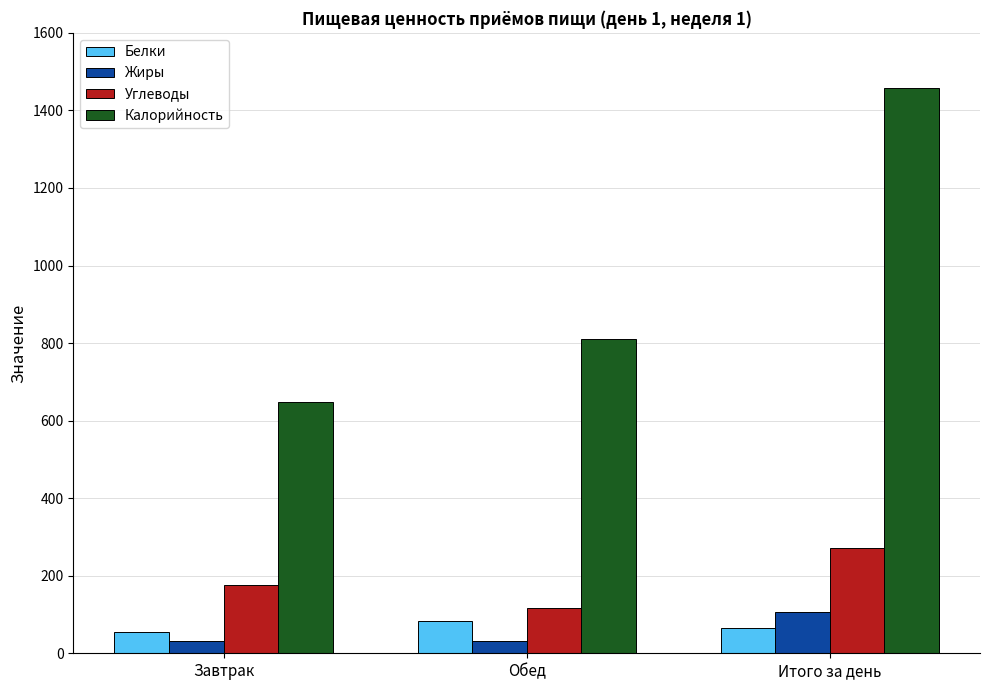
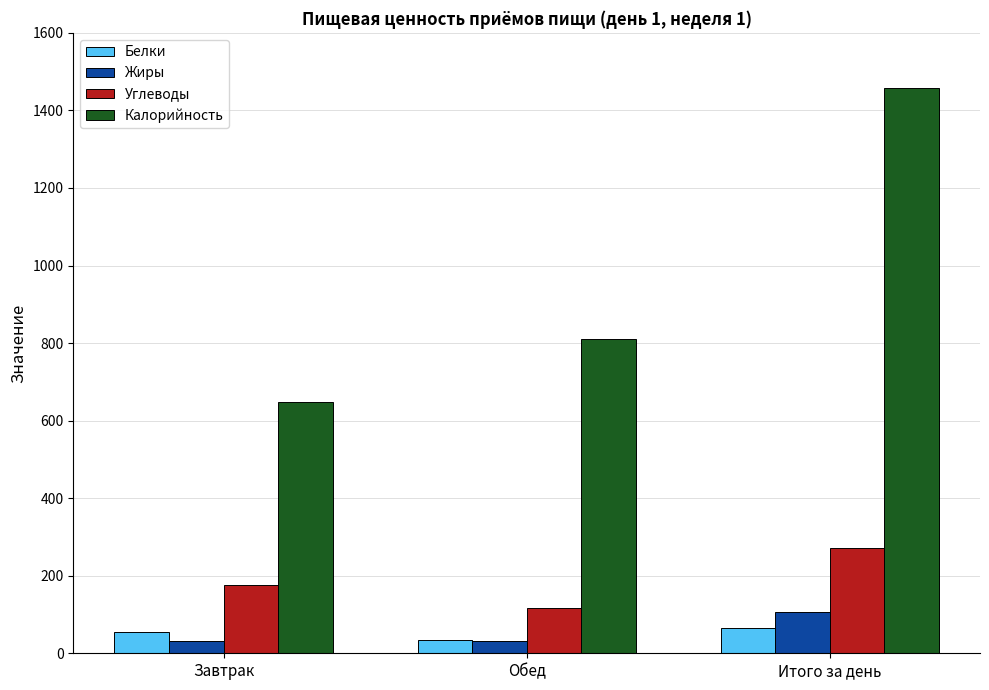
Белки, Обед: 80 -> 30
